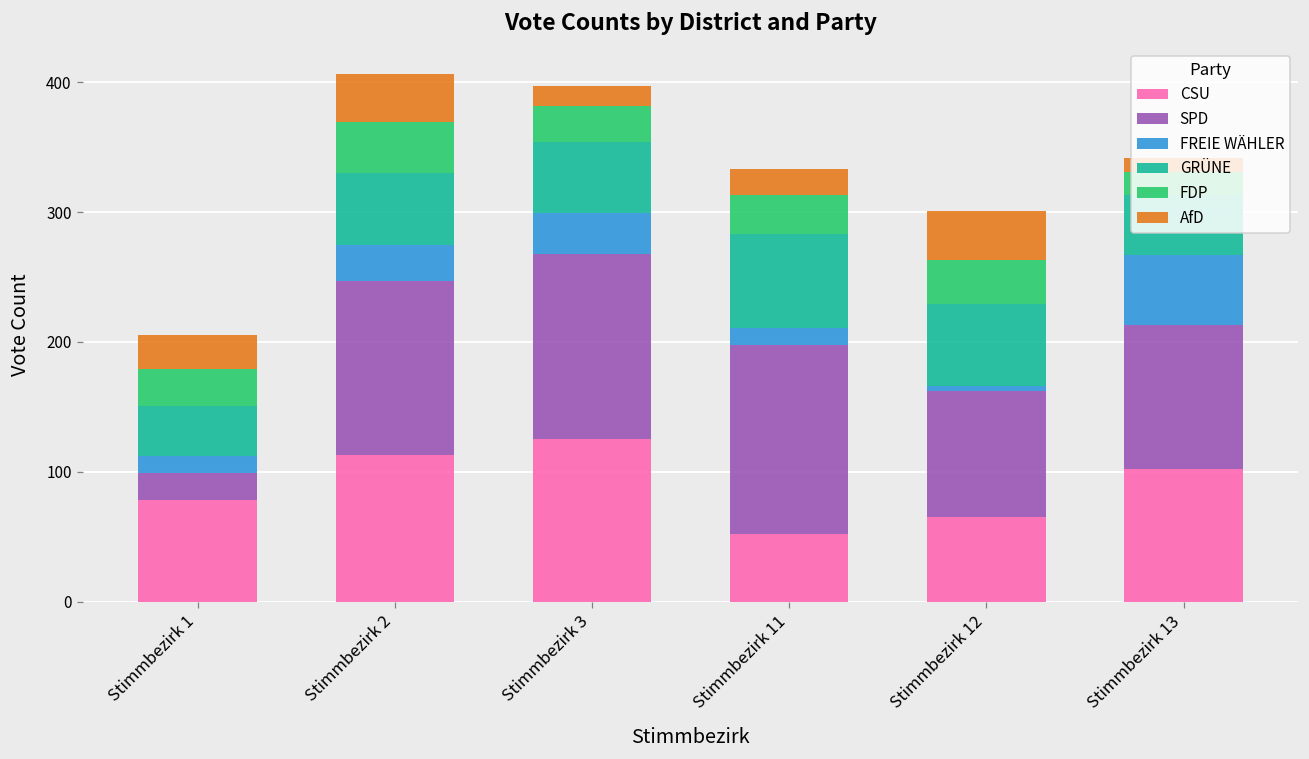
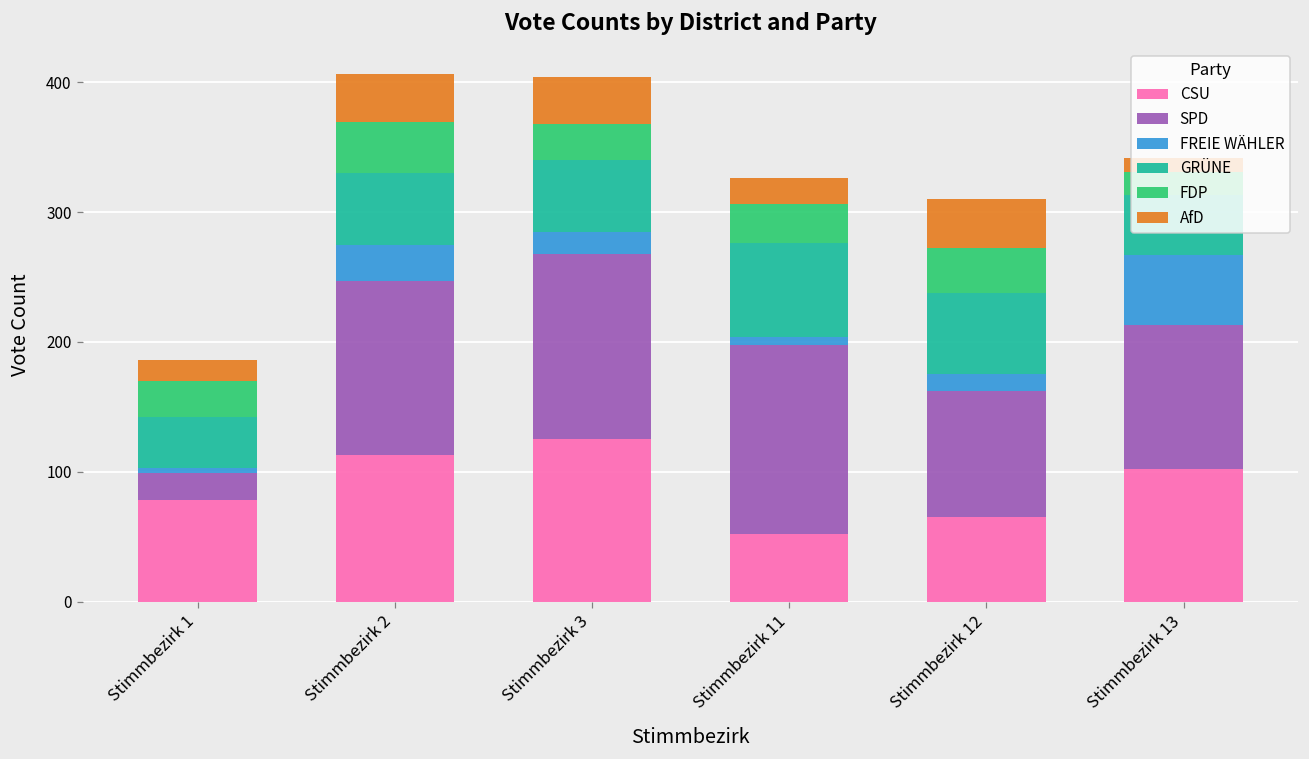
FREIE WÄHLER, Stimmbezirk 1: 13 -> 4
AfD, Stimmbezirk 1: 26 -> 16
FREIE WÄHLER, Stimmbezirk 3: 31 -> 17
AfD, Stimmbezirk 3: 15 -> 36
FREIE WÄHLER, Stimmbezirk 11: 13 -> 6
FREIE WÄHLER, Stimmbezirk 12: 4 -> 13
